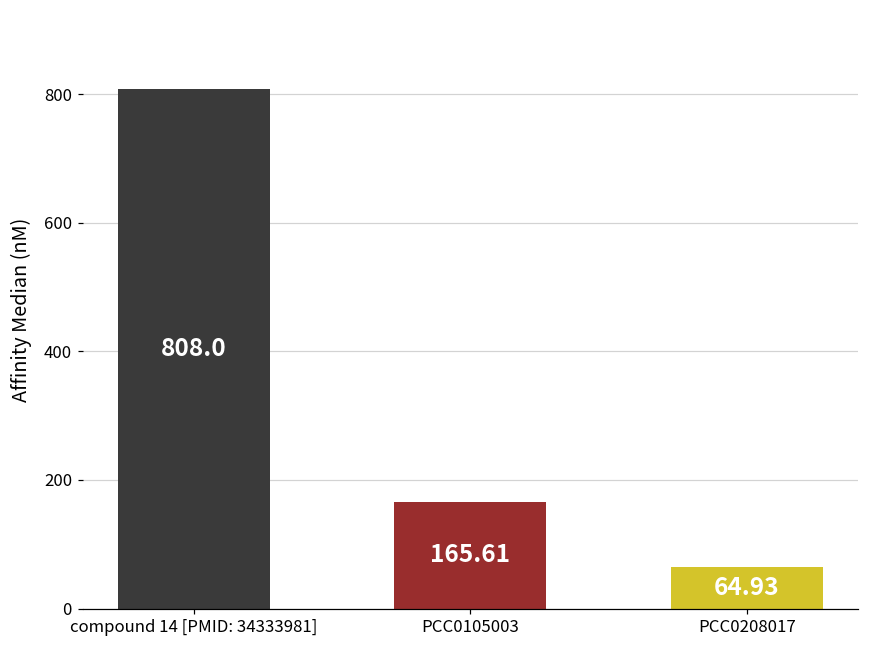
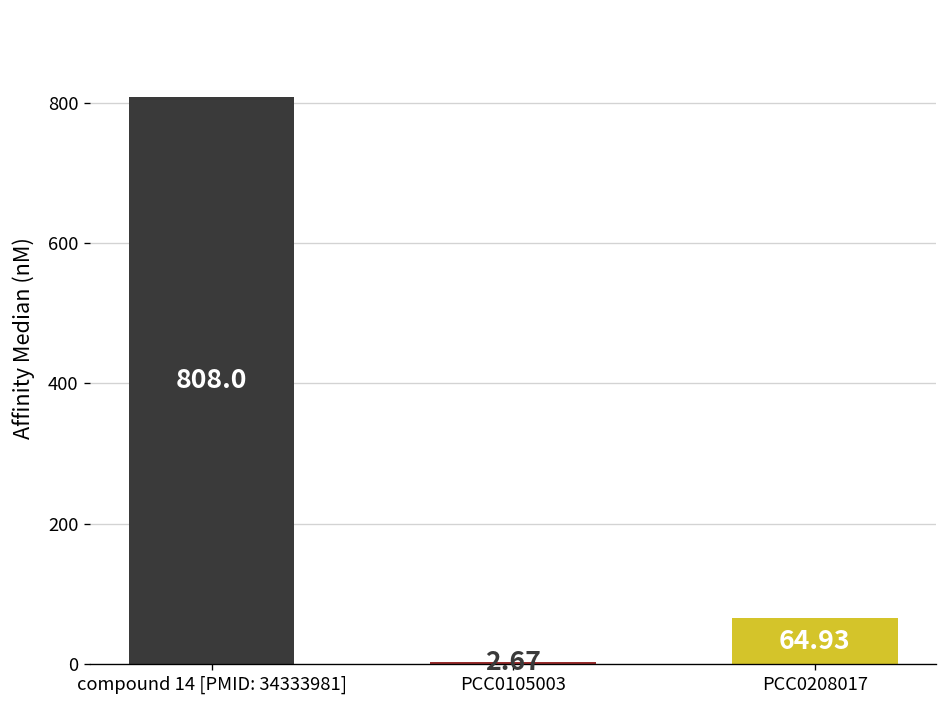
PCC0105003: 165.61 -> 2.67
